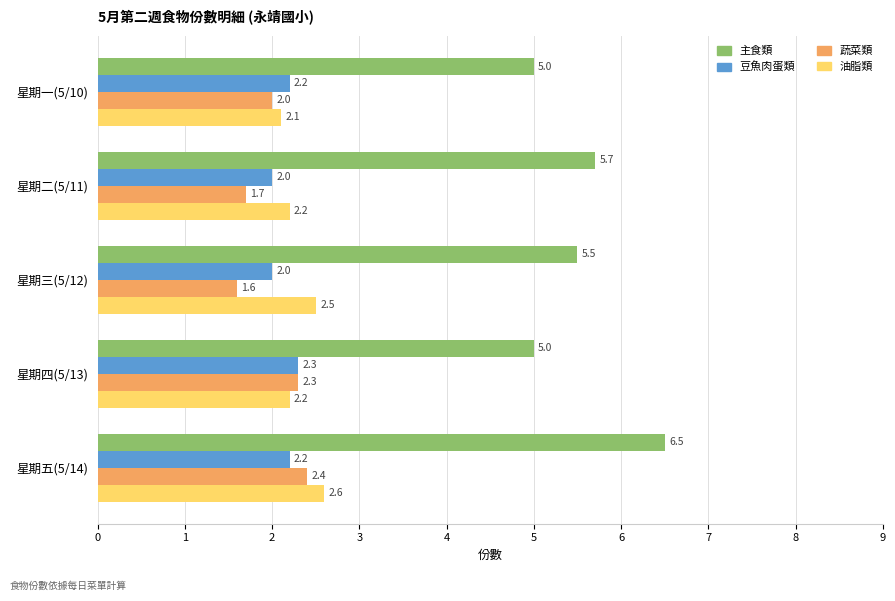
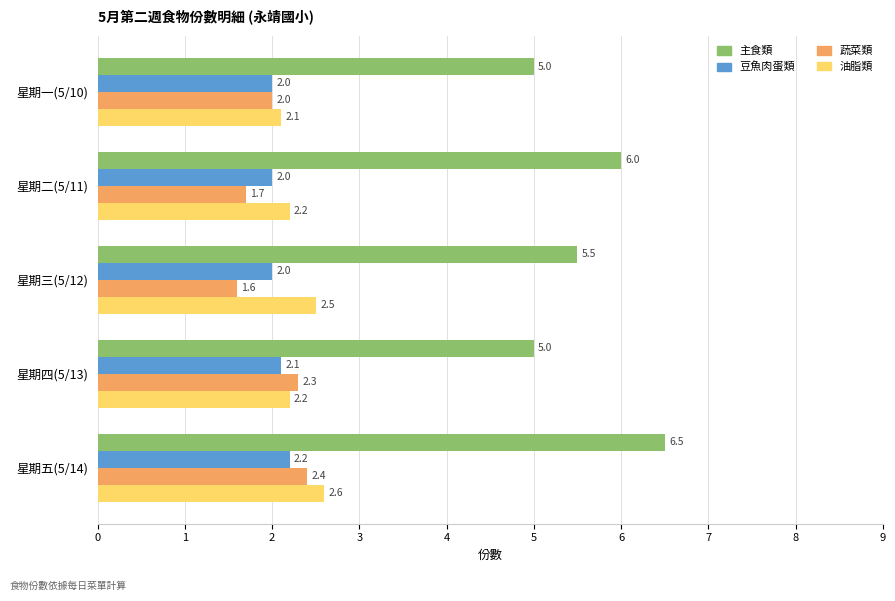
豆魚肉蛋類, 星期一(5/10): 2.2 -> 2.0
主食類, 星期二(5/11): 5.7 -> 6.0
豆魚肉蛋類, 星期四(5/13): 2.3 -> 2.1
